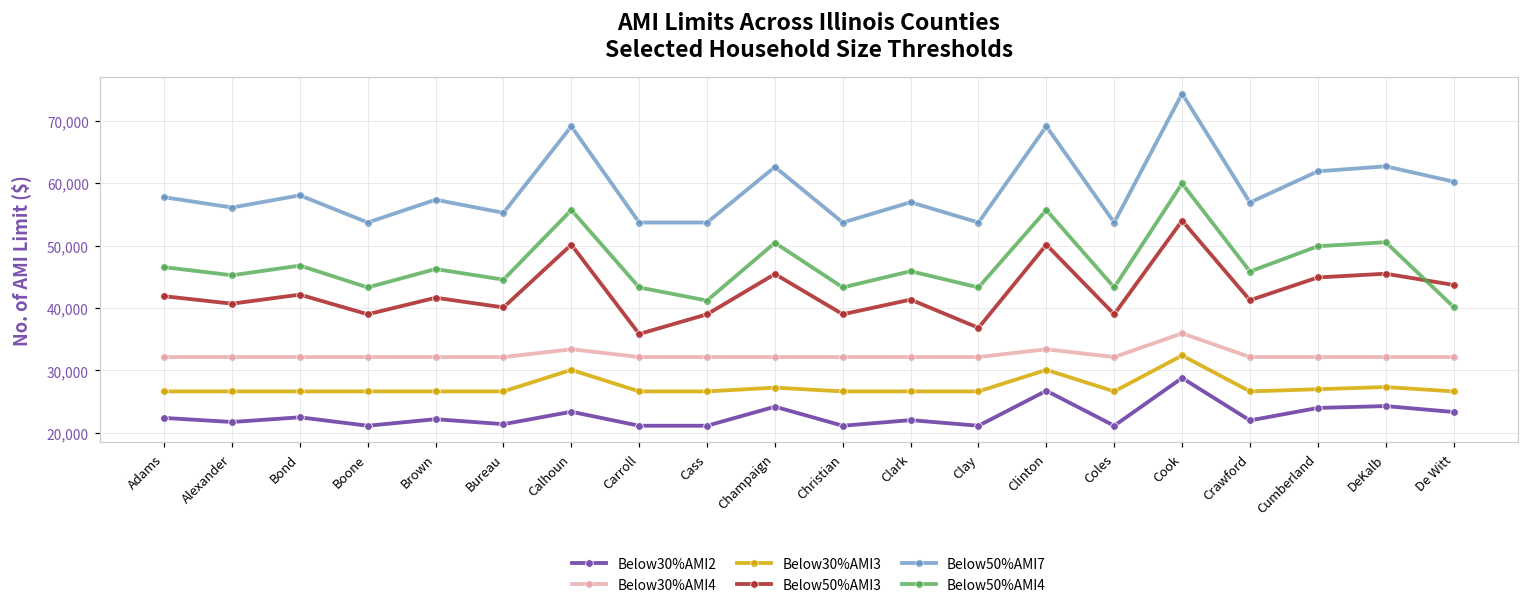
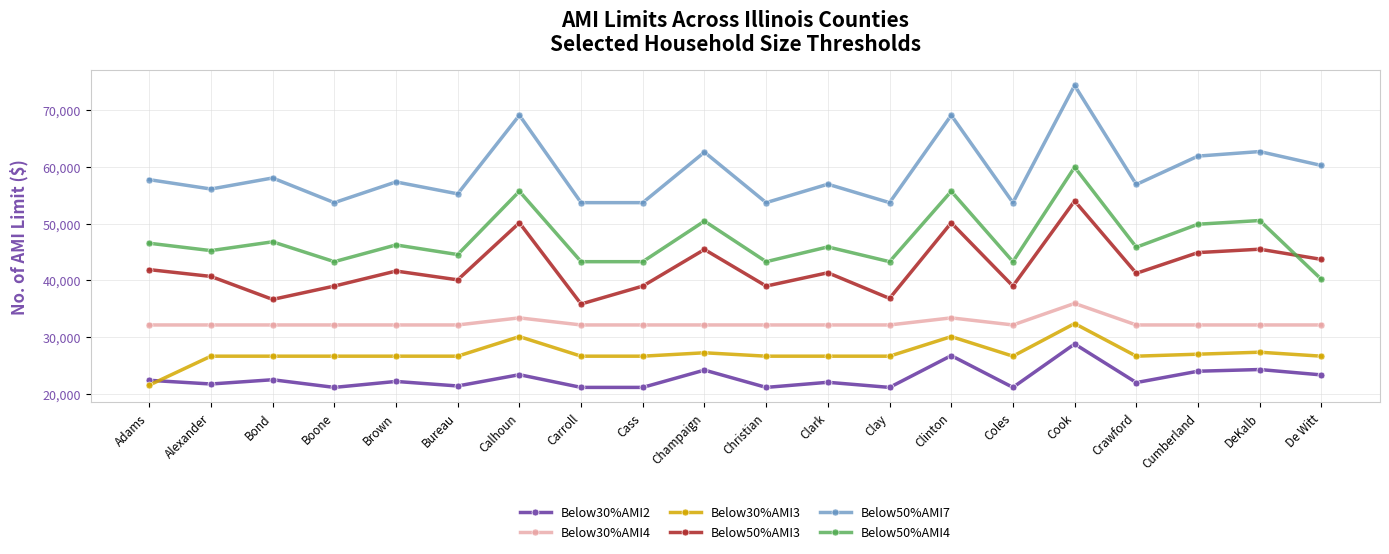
Below30%AMI3, Adams: 27,000 -> 22,000
Below50%AMI3, Bond: 42,000 -> 37,000
Below50%AMI4, Cass: 41,000 -> 43,000
